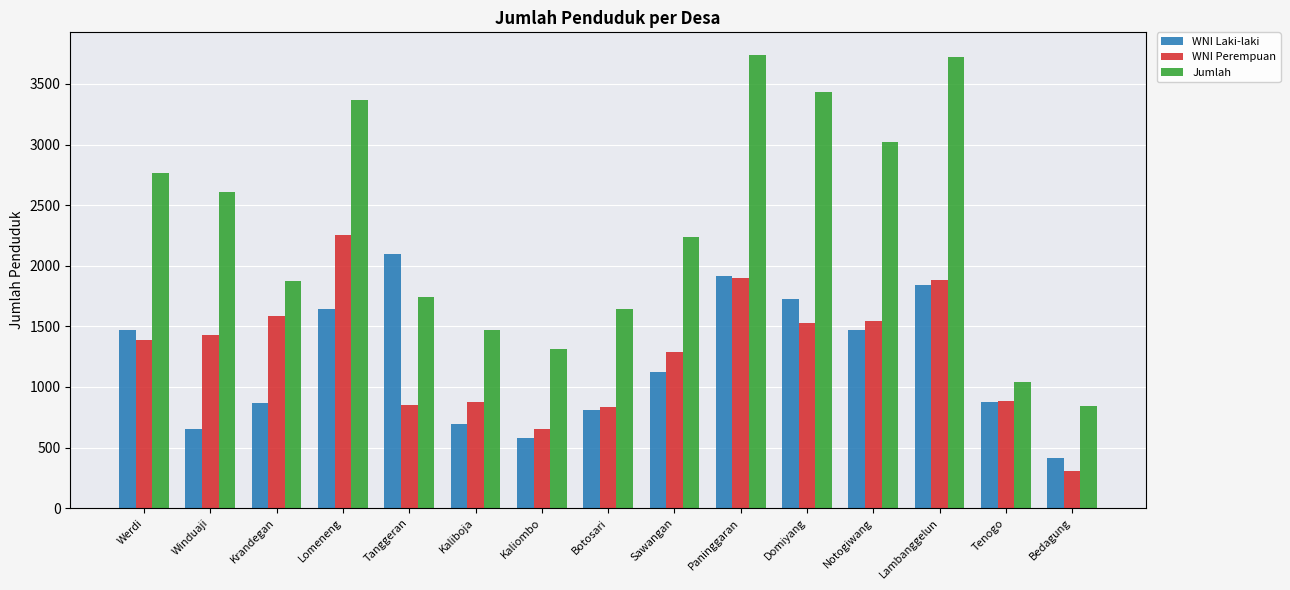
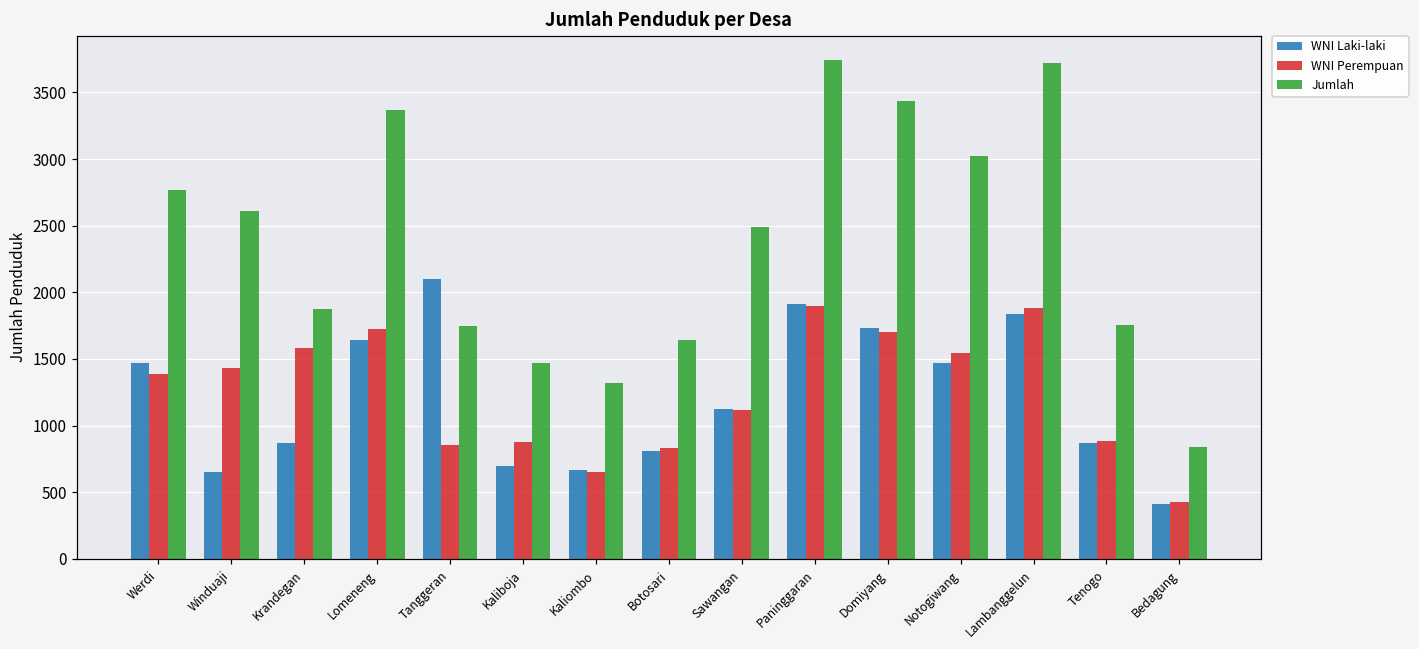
WNI Perempuan, Lomeneng: 2260 -> 1730
WNI Laki-laki, Kaliombo: 580 -> 670
WNI Perempuan, Sawangan: 1290 -> 1110
Jumlah, Sawangan: 2240 -> 2490
WNI Perempuan, Domiyang: 1530 -> 1710
Jumlah, Tenogo: 1040 -> 1760
WNI Perempuan, Bedagung: 310 -> 430
